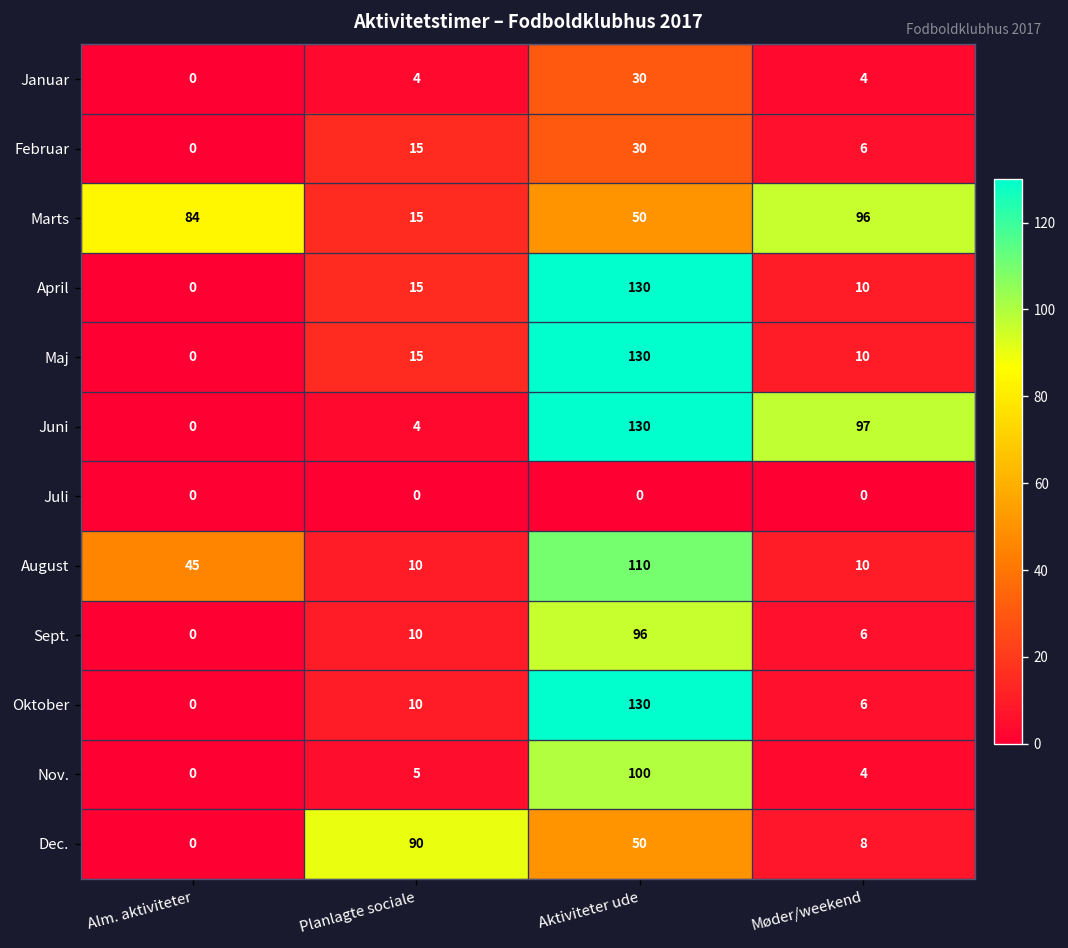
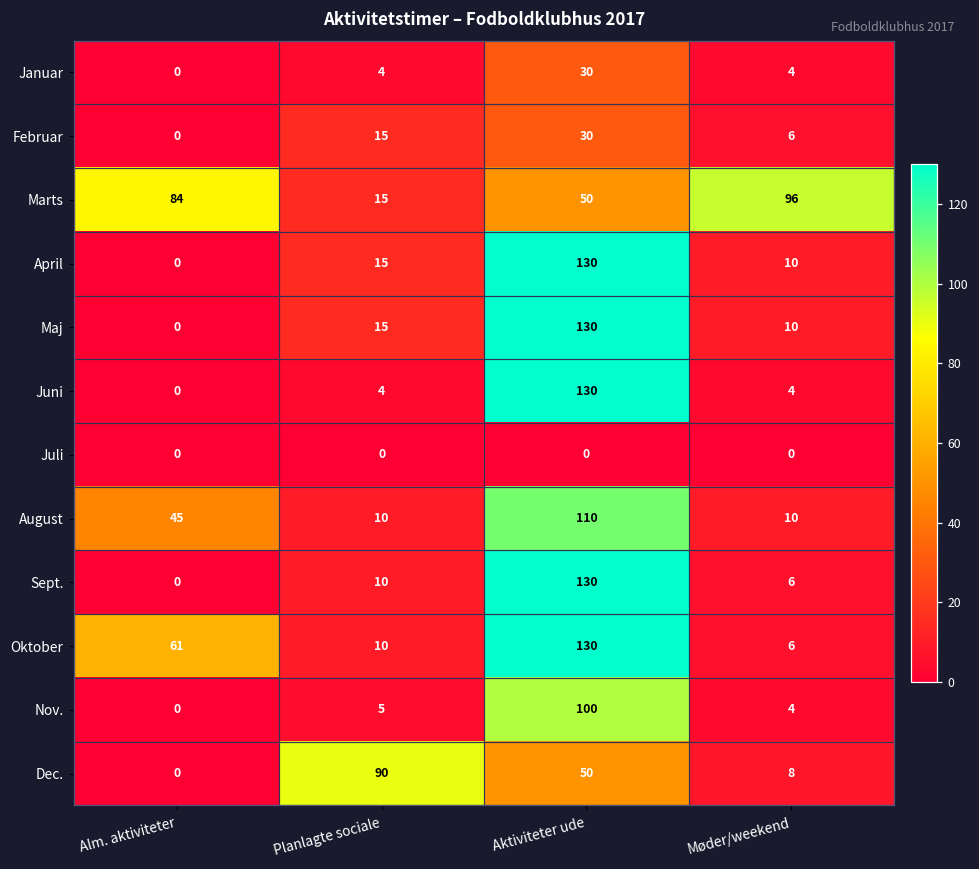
Juni, Møder/weekend: 97 -> 4
Sept., Aktiviteter ude: 96 -> 130
Oktober, Alm. aktiviteter: 0 -> 61
